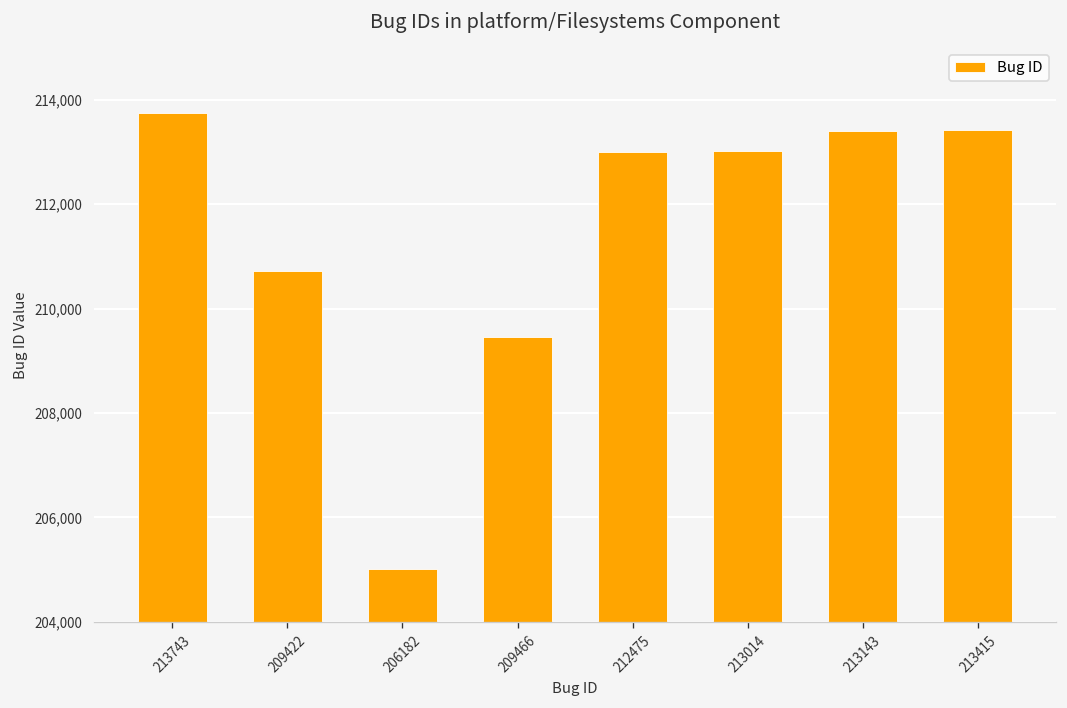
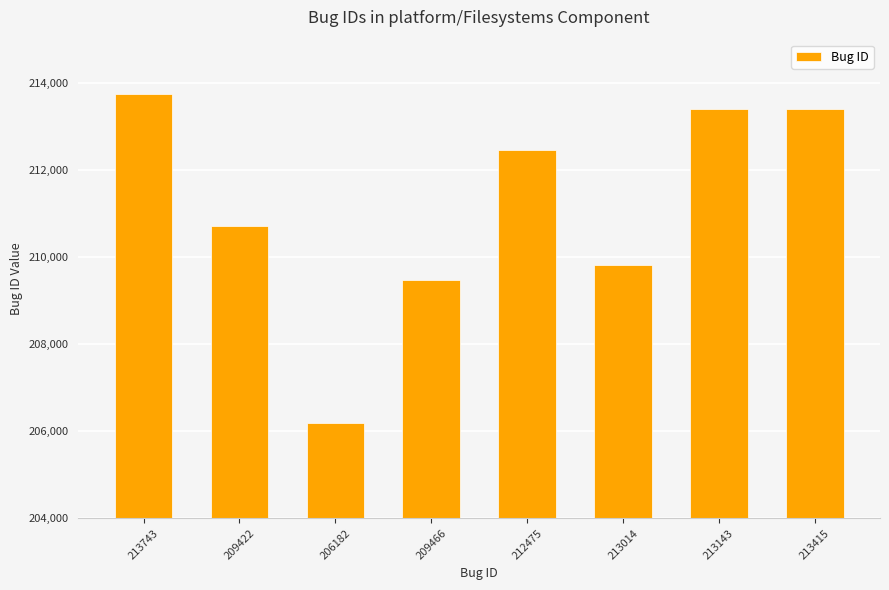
206182: 205,000 -> 206,200
212475: 213,000 -> 212,500
213014: 213,000 -> 209,800
